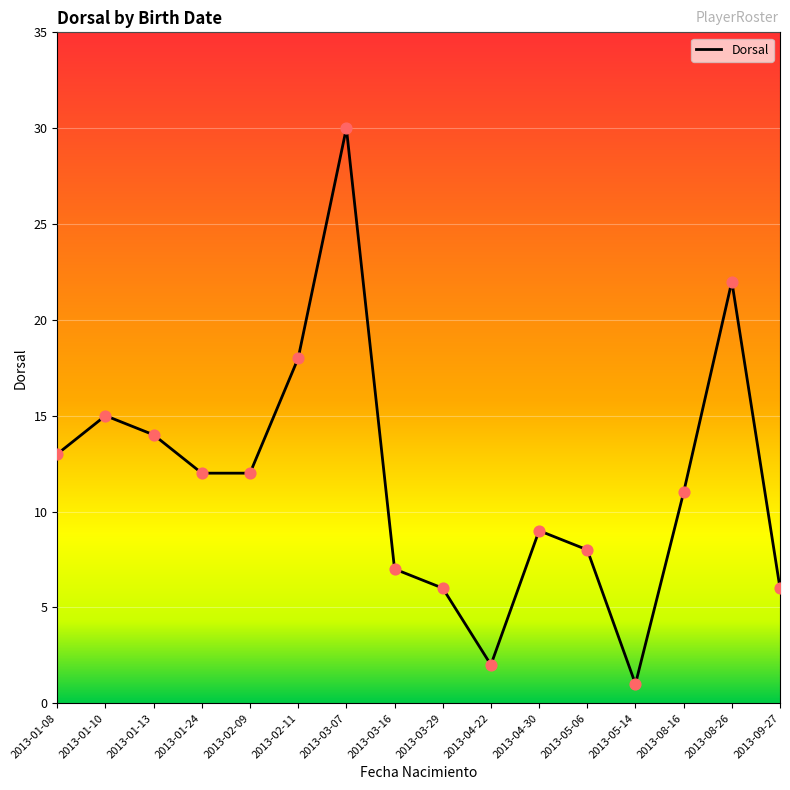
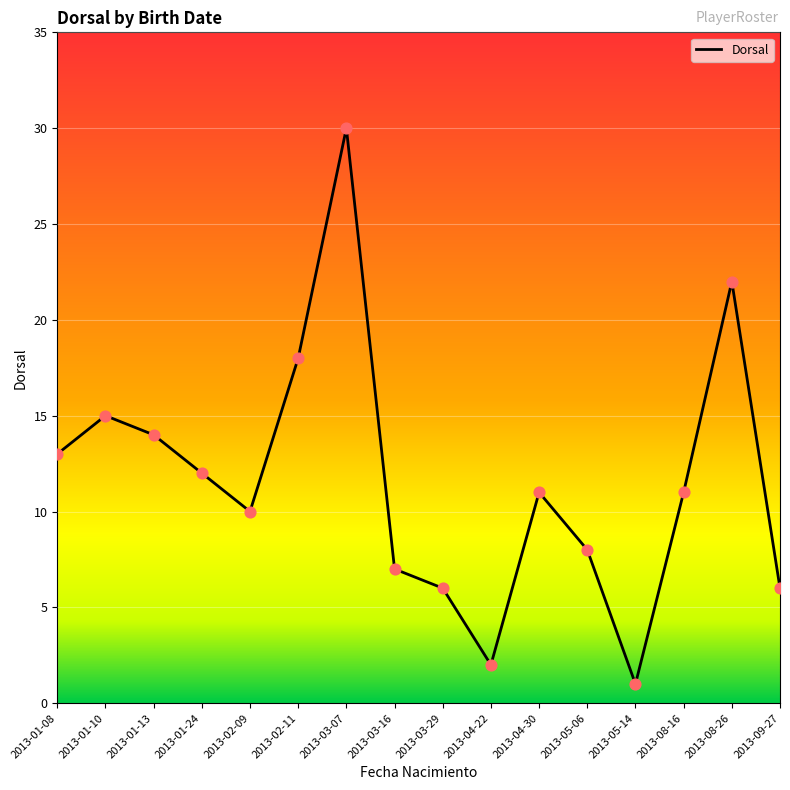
2013-02-09: 12 -> 10
2013-04-30: 9 -> 11
